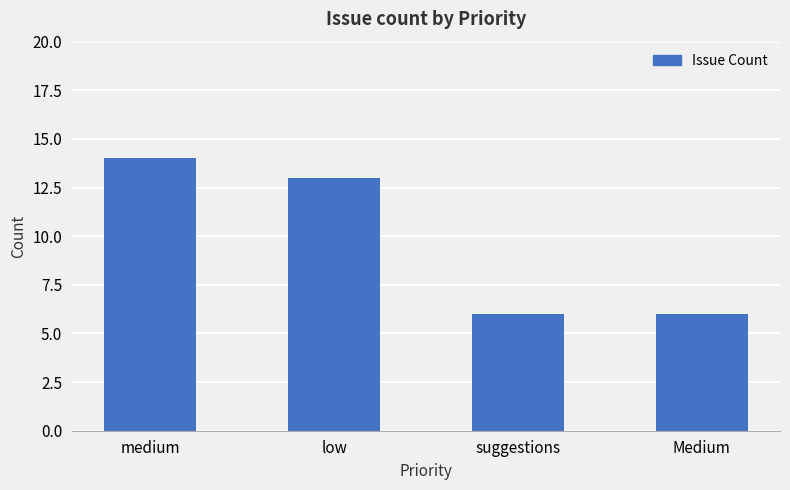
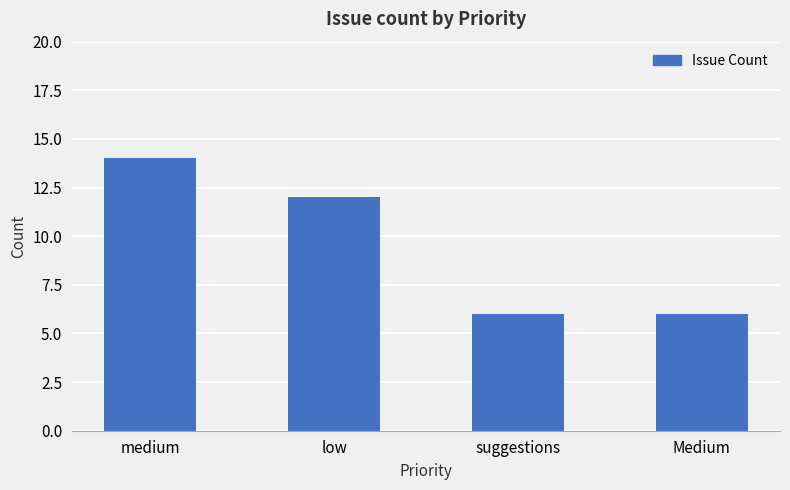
low: 13 -> 12
